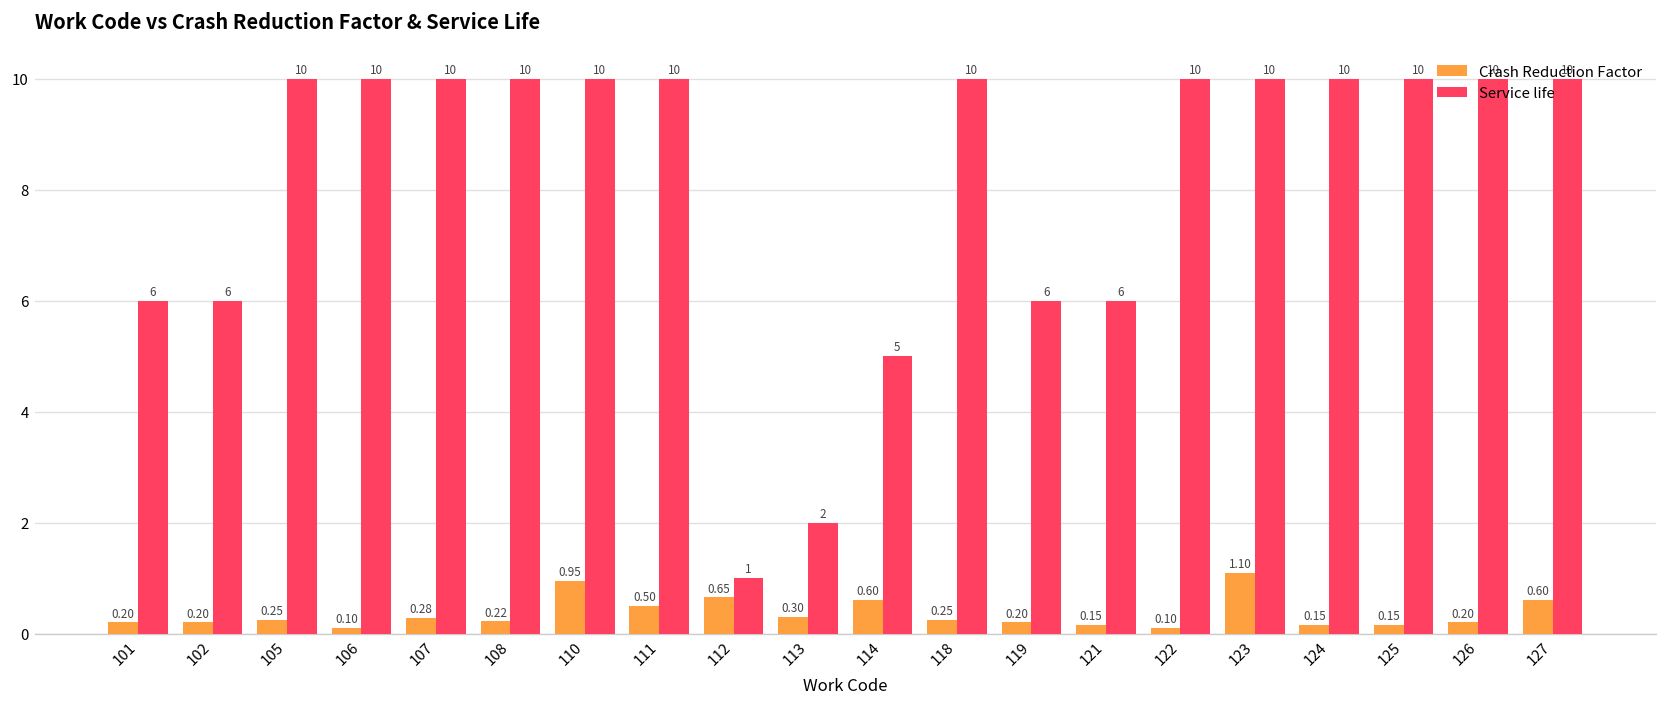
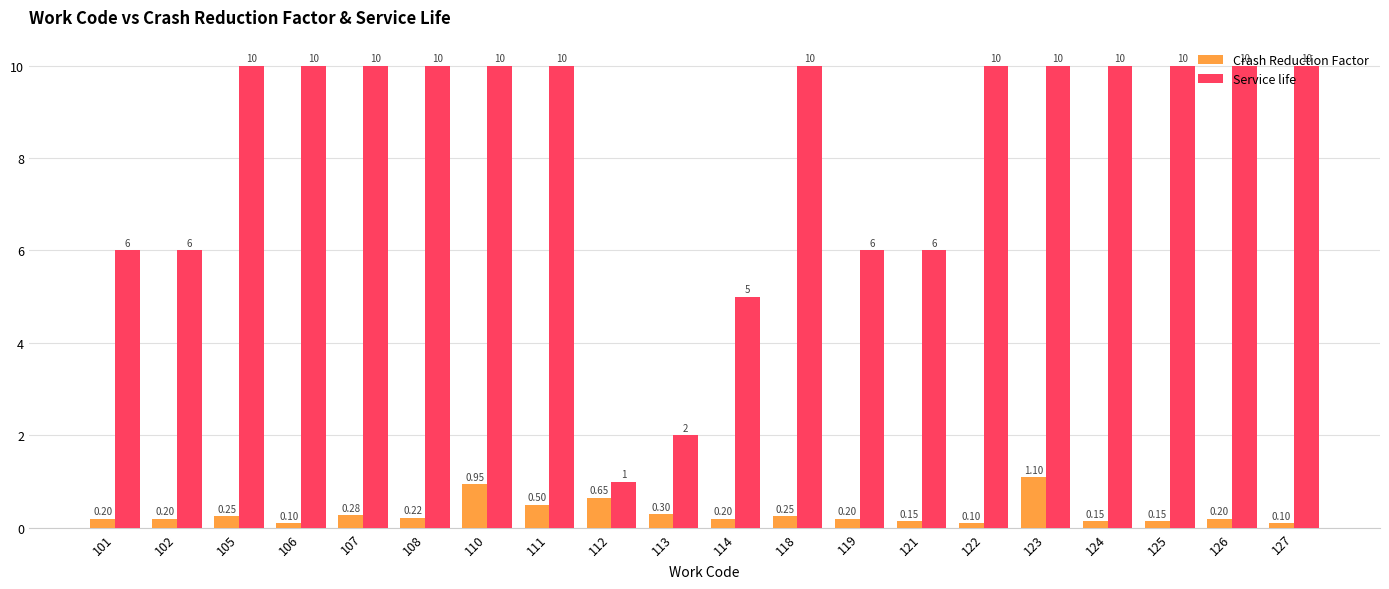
Crash Reduction Factor, 114: 0.60 -> 0.20
Crash Reduction Factor, 127: 0.60 -> 0.10
